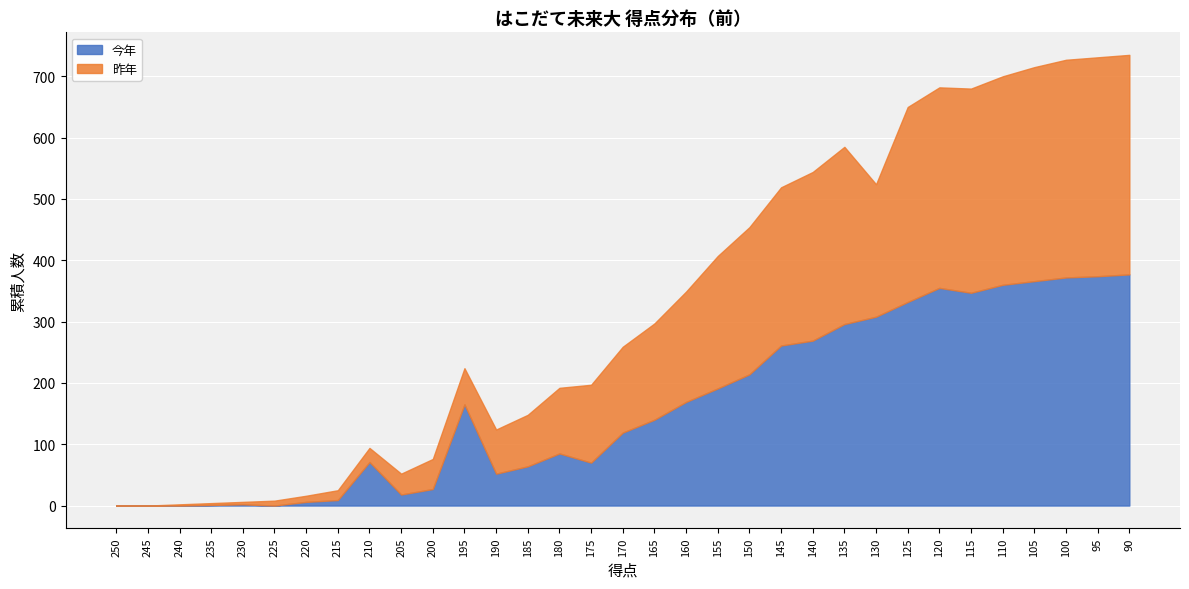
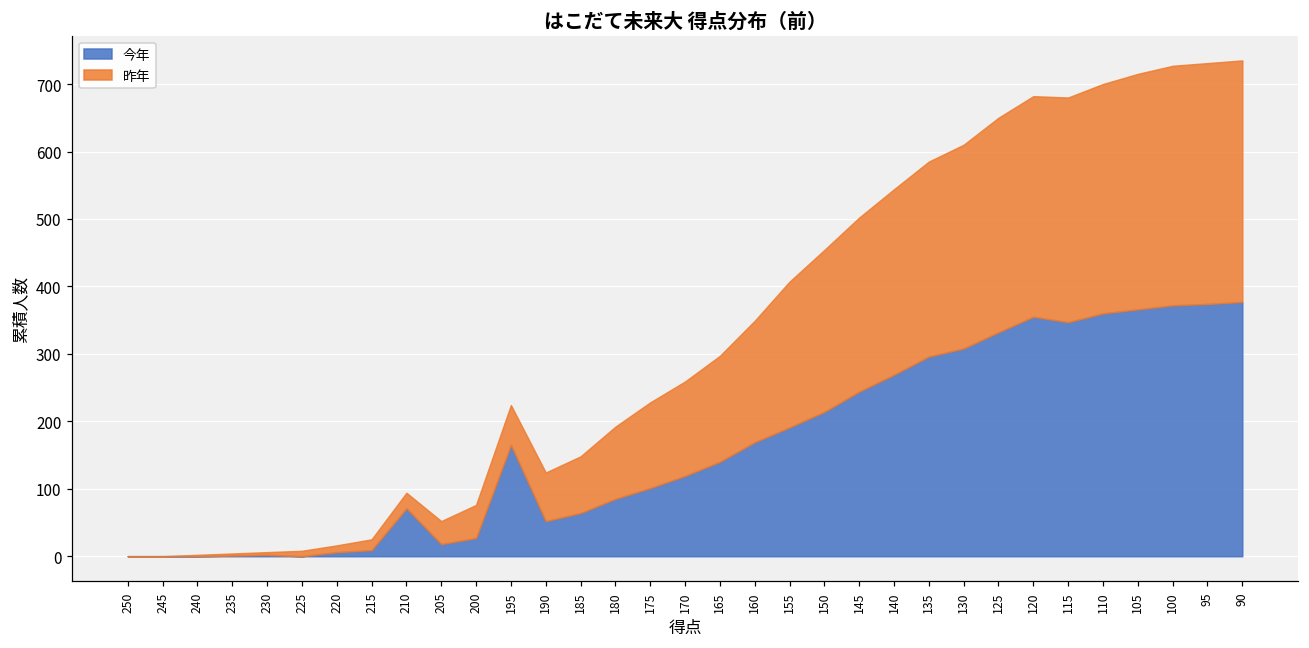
今年, 175: 70 -> 100
今年, 145: 260 -> 240
昨年, 130: 220 -> 300
